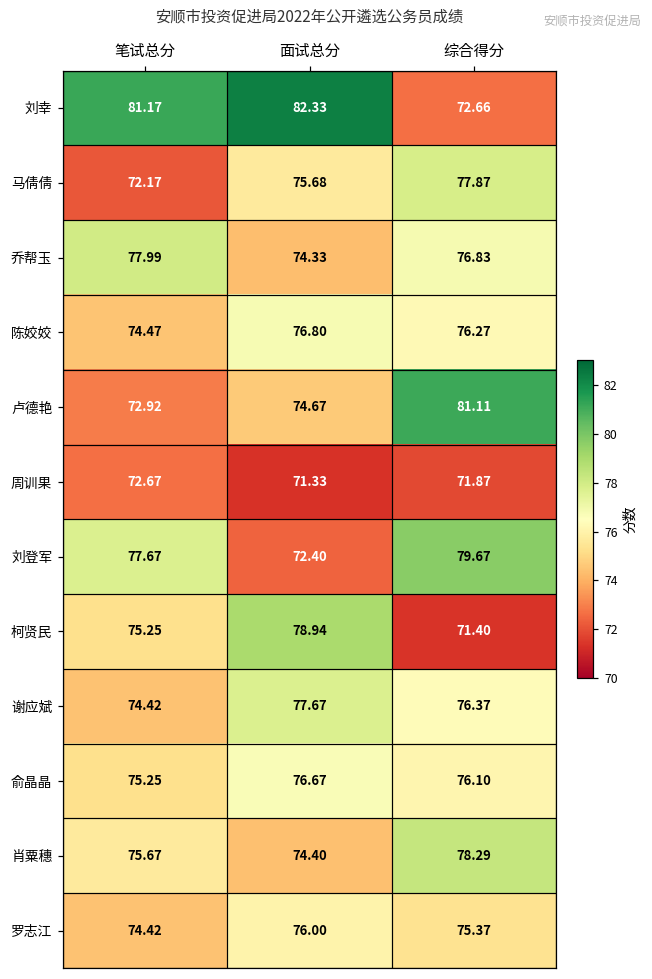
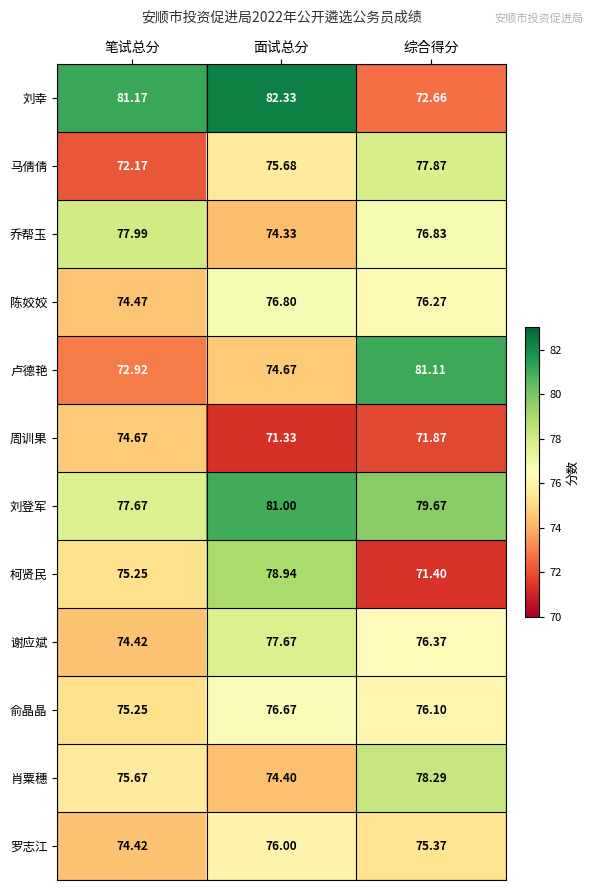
周训果, 笔试总分: 72.67 -> 74.67
刘登军, 面试总分: 72.40 -> 81.00
